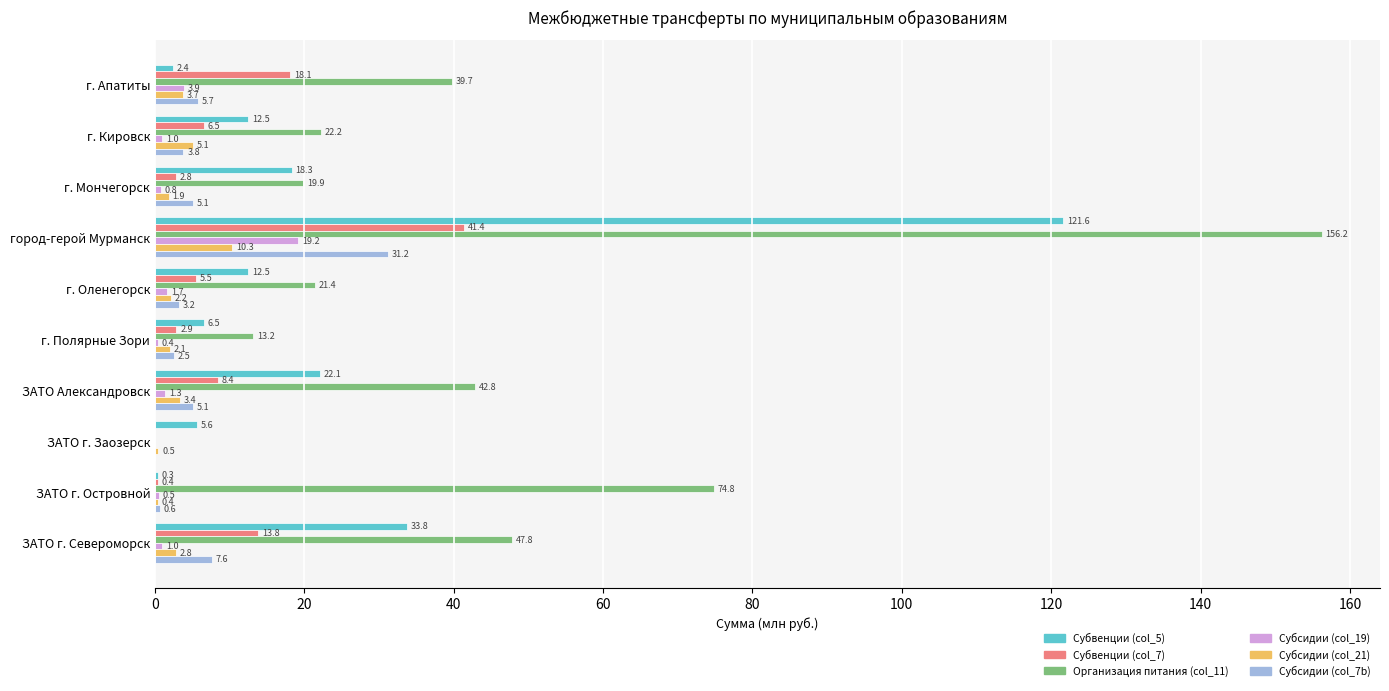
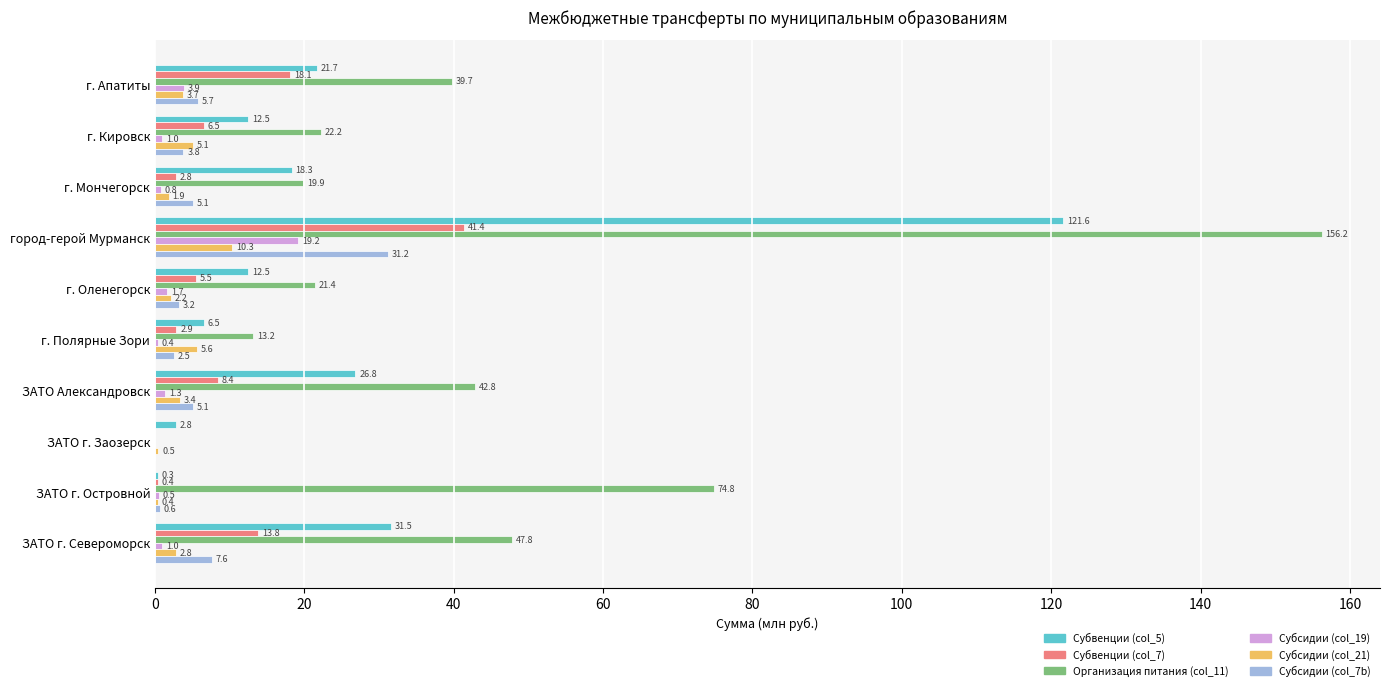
Субвенции (col_5), г. Апатиты: 2.4 -> 21.7
Субсидии (col_21), г. Полярные Зори: 2.1 -> 5.6
Субвенции (col_5), ЗАТО Александровск: 22.1 -> 26.8
Субвенции (col_5), ЗАТО г. Заозерск: 5.6 -> 2.8
Субвенции (col_5), ЗАТО г. Североморск: 33.8 -> 31.5
